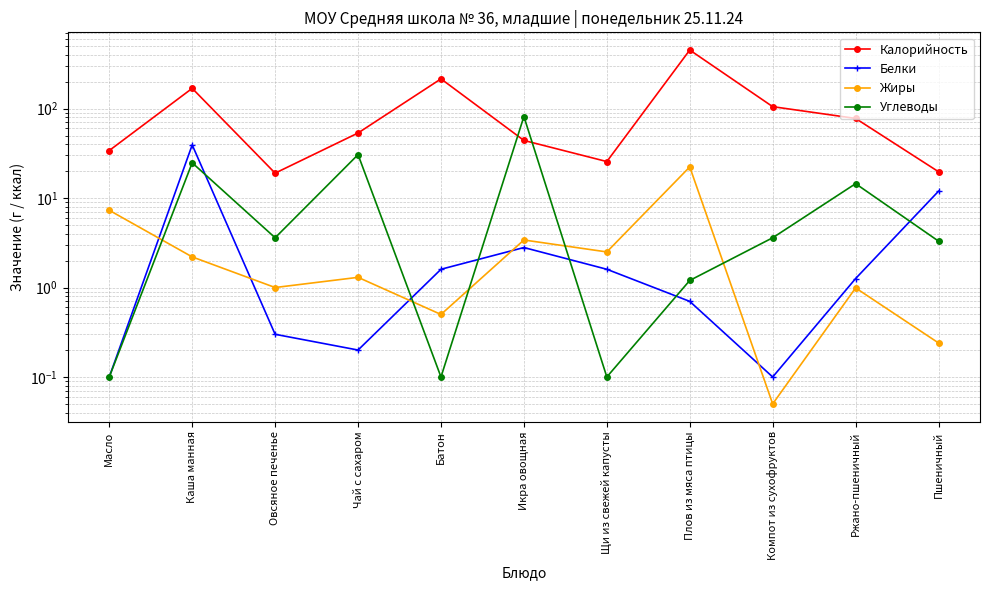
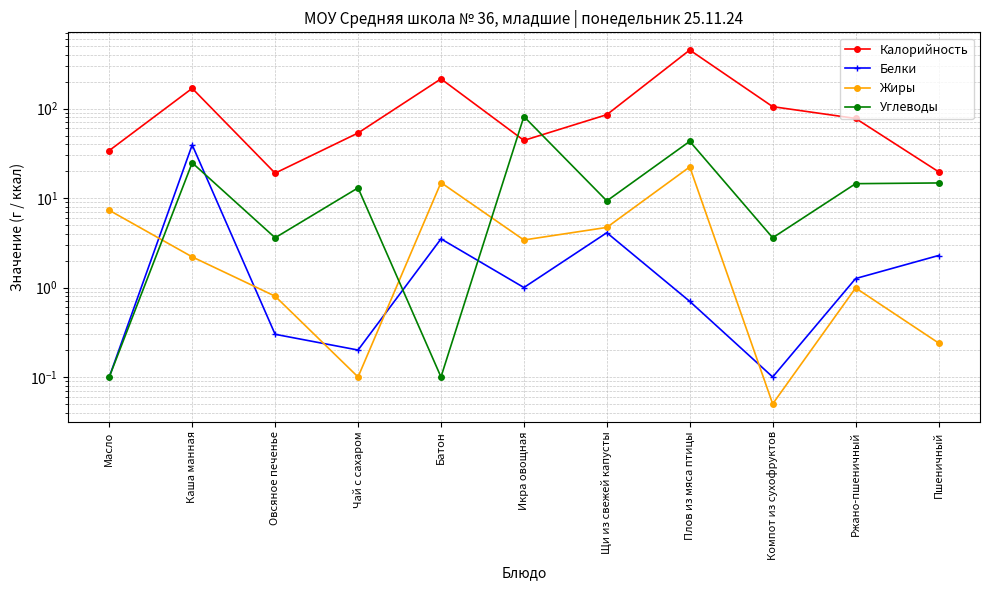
Жиры, Овсяное печенье: 1.0 -> 0.8
Жиры, Чай с сахаром: 1.3 -> 0.1
Углеводы, Чай с сахаром: 31 -> 13
Белки, Батон: 1.6 -> 3.5
Жиры, Батон: 0.5 -> 15
Белки, Икра овощная: 2.8 -> 1.0
Калорийность, Щи из свежей капусты: 26 -> 90
Белки, Щи из свежей капусты: 1.6 -> 4
Жиры, Щи из свежей капусты: 2.5 -> 5
Углеводы, Щи из свежей капусты: 0.1 -> 9
Углеводы, Плов из мяса птицы: 1.2 -> 40
Белки, Пшеничный: 12 -> 2.3
Углеводы, Пшеничный: 3.3 -> 15
